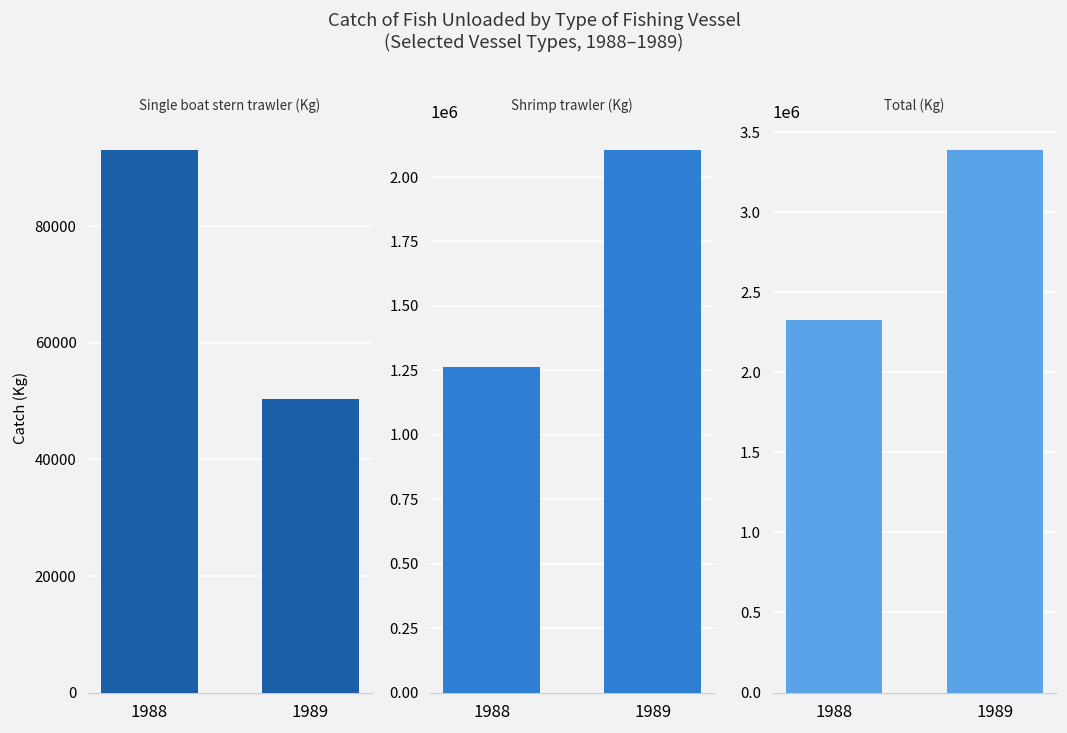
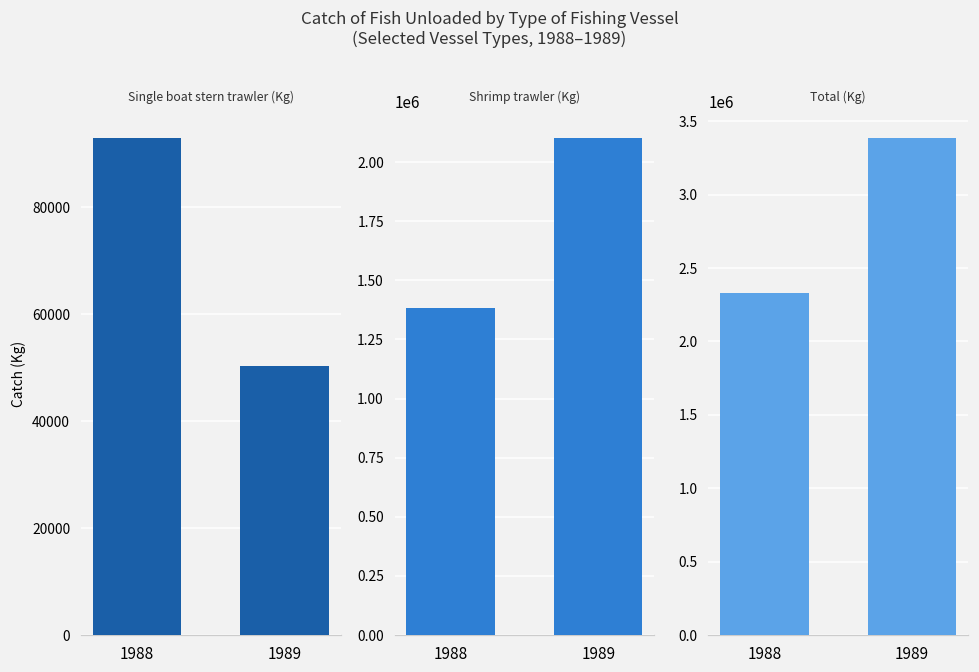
Shrimp trawler (Kg), 1988: 1260000 -> 1380000
